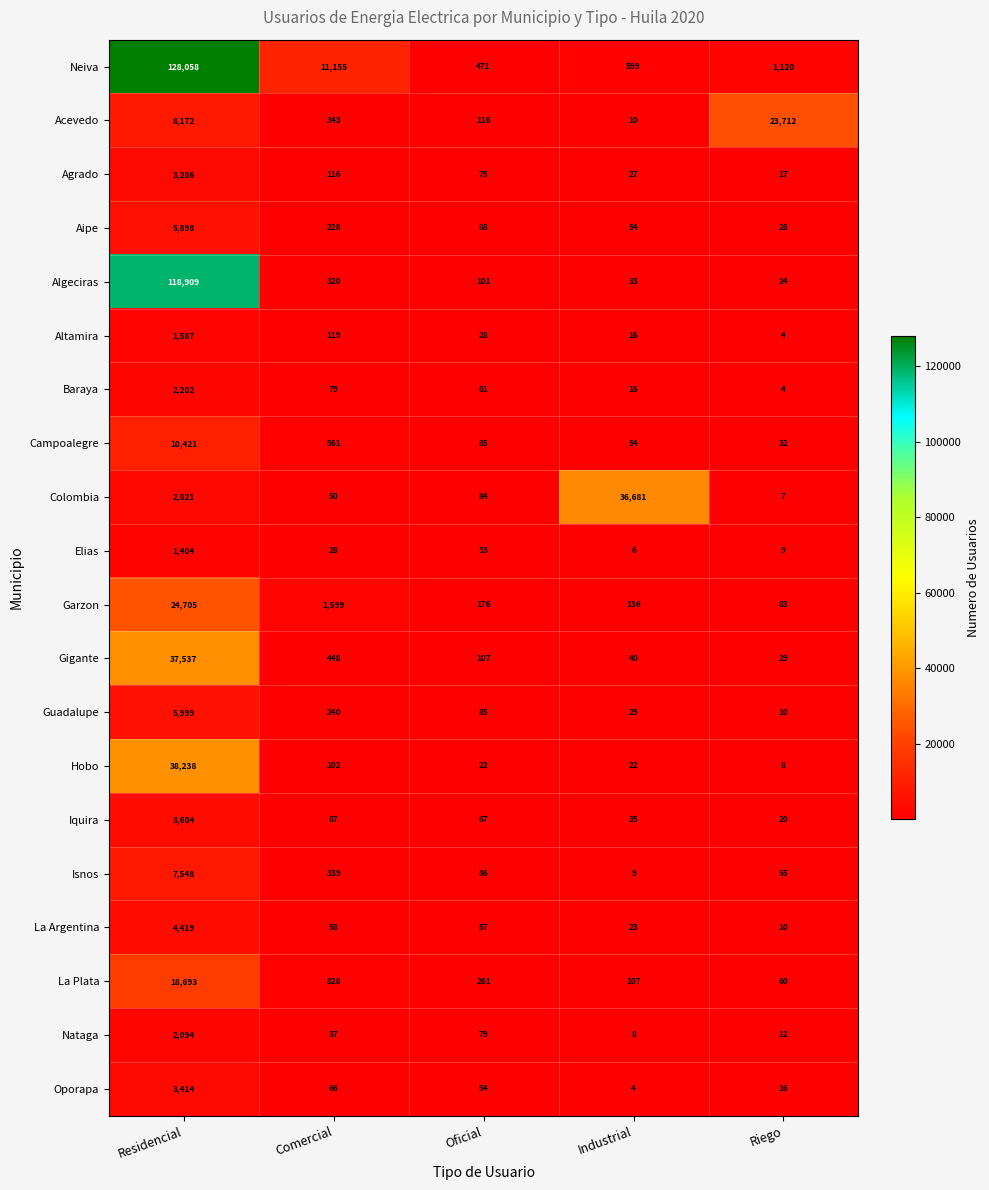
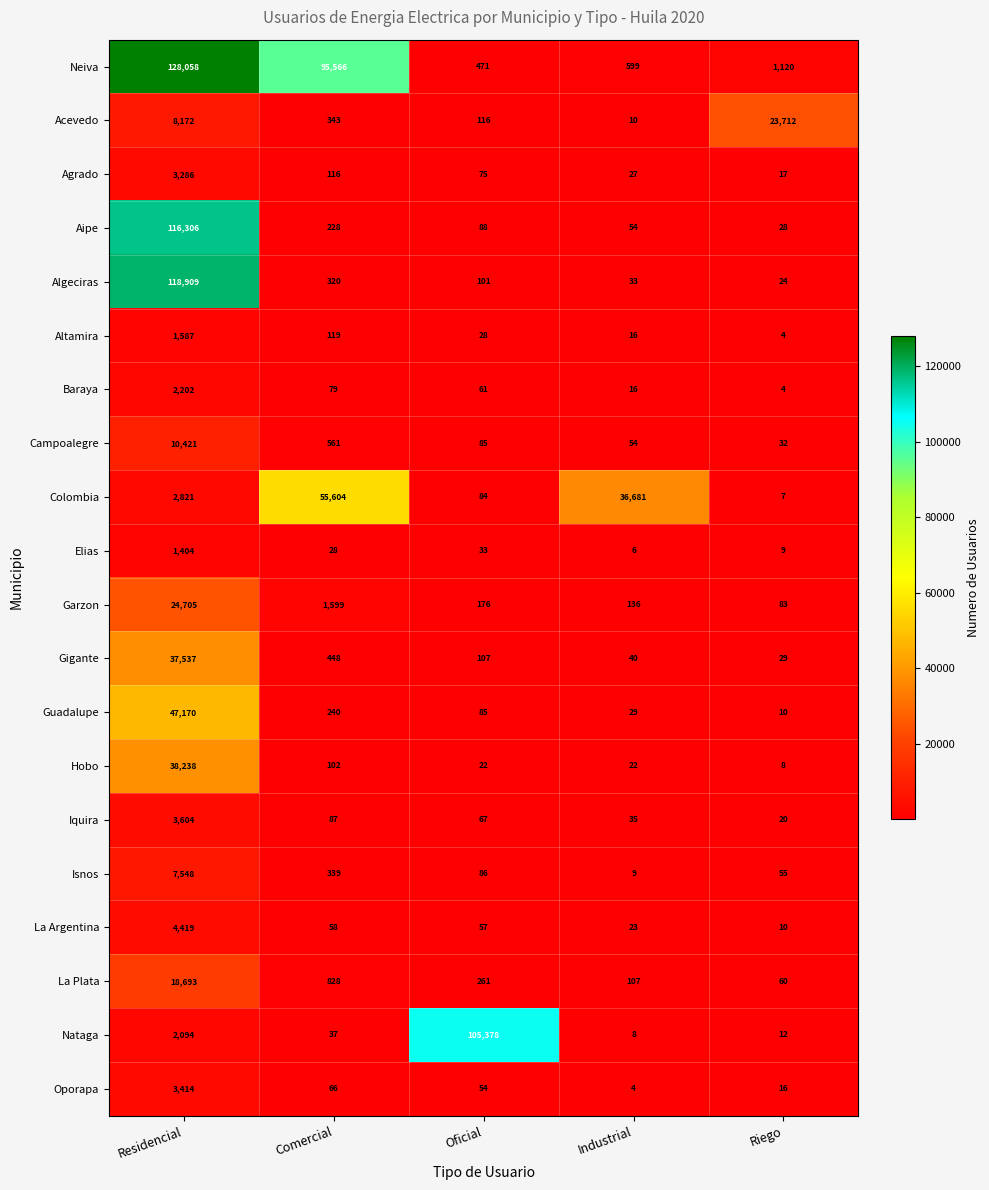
Neiva, Comercial: 11,155 -> 95,566
Aipe, Residencial: 5,898 -> 116,306
Colombia, Comercial: 50 -> 55,604
Guadalupe, Residencial: 5,999 -> 47,170
Nataga, Oficial: 79 -> 105,378
